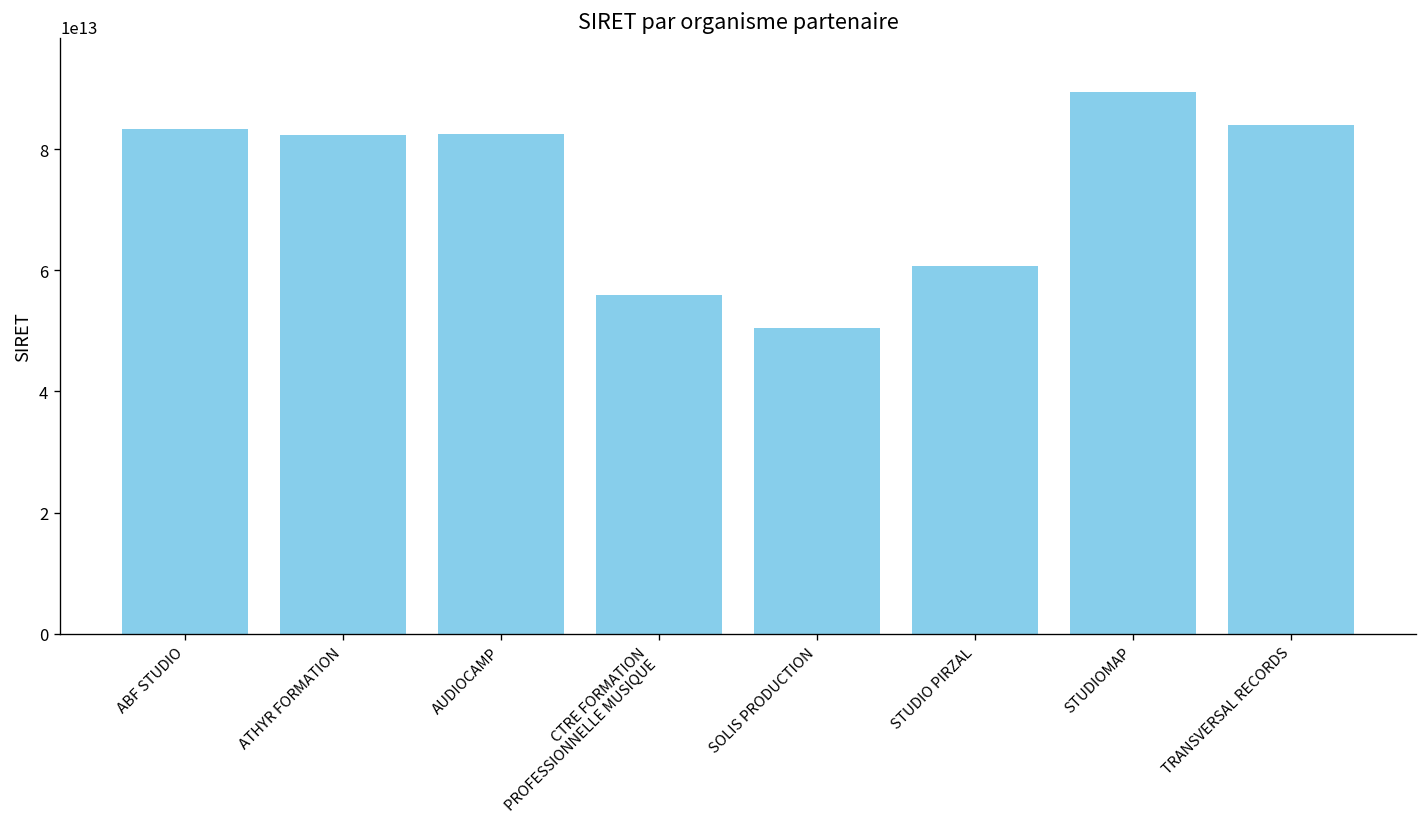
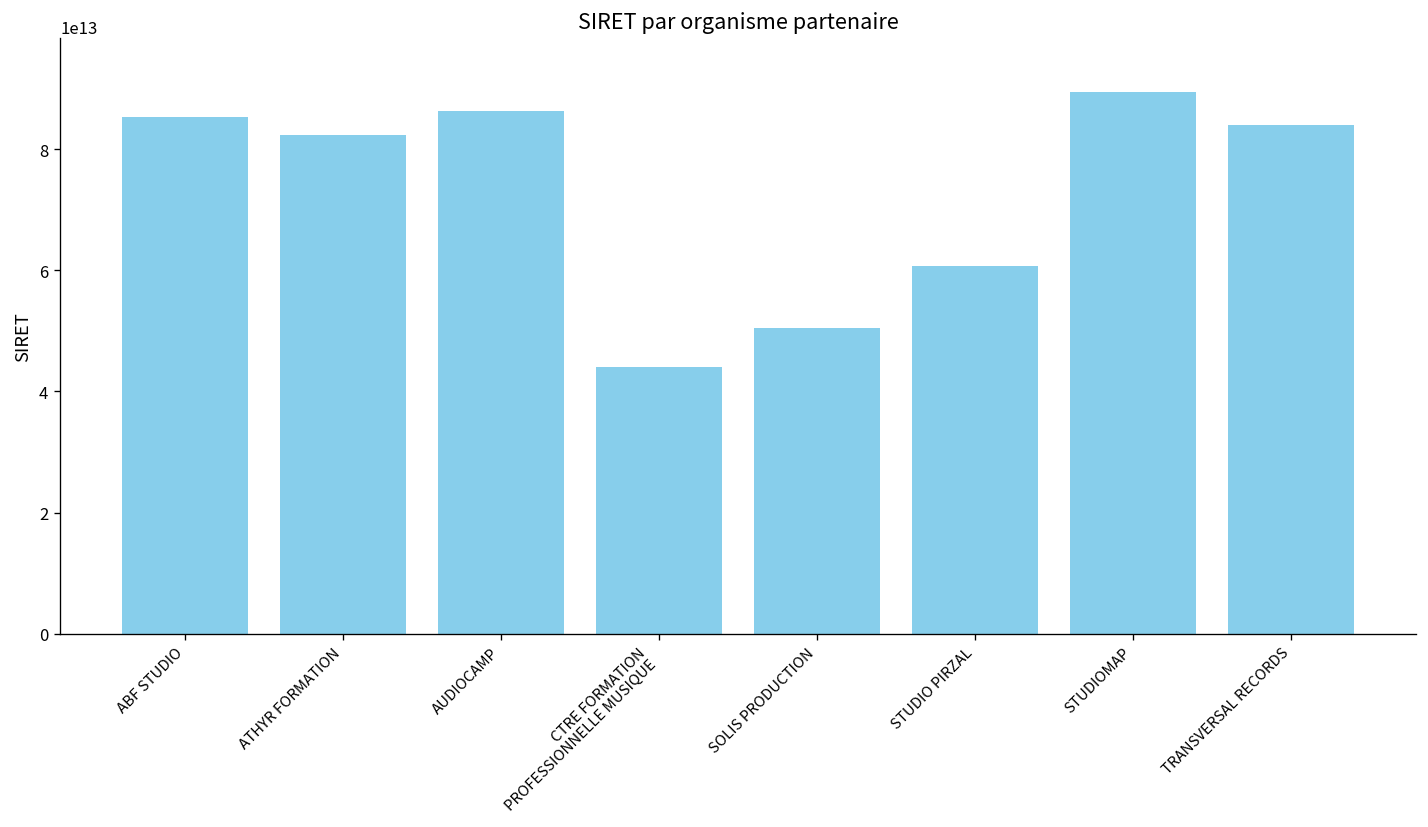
ABF STUDIO: 83000000000000 -> 85000000000000
AUDIOCAMP: 82000000000000 -> 86000000000000
CTRE FORMATION PROFESSIONNELLE MUSIQUE: 56000000000000 -> 44000000000000
